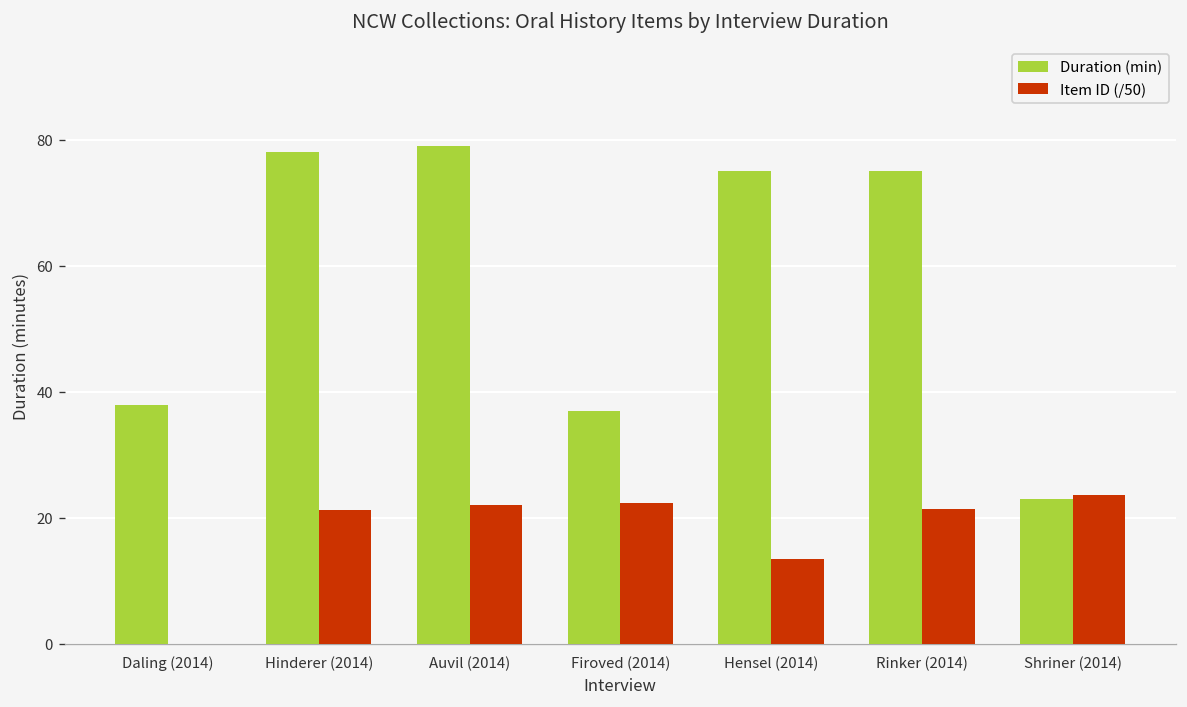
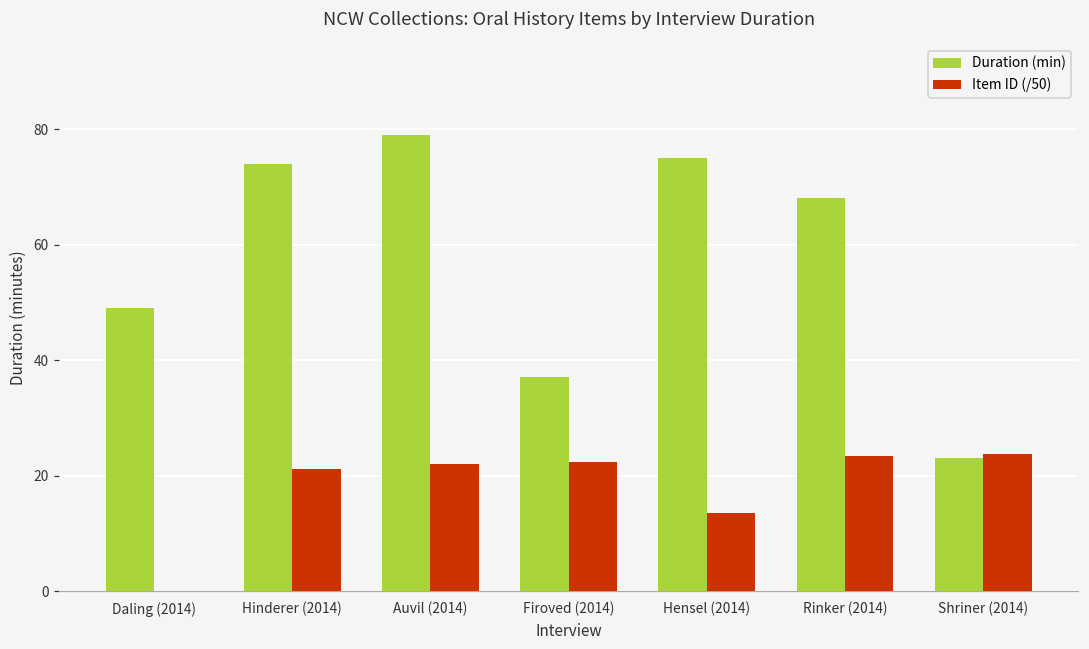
Duration (min), Daling (2014): 38 -> 49
Duration (min), Hinderer (2014): 78 -> 74
Duration (min), Rinker (2014): 75 -> 68
Item ID (/50), Rinker (2014): 21 -> 23
